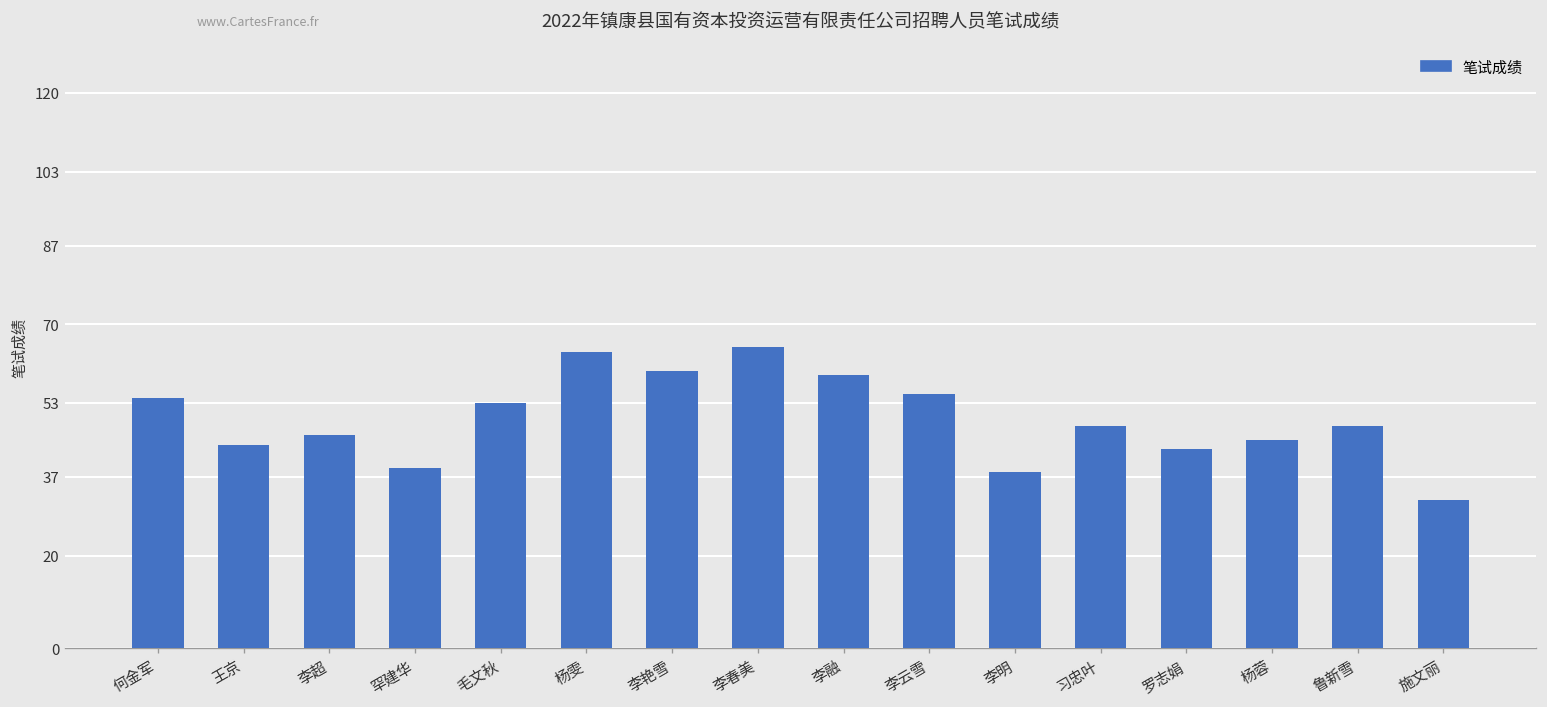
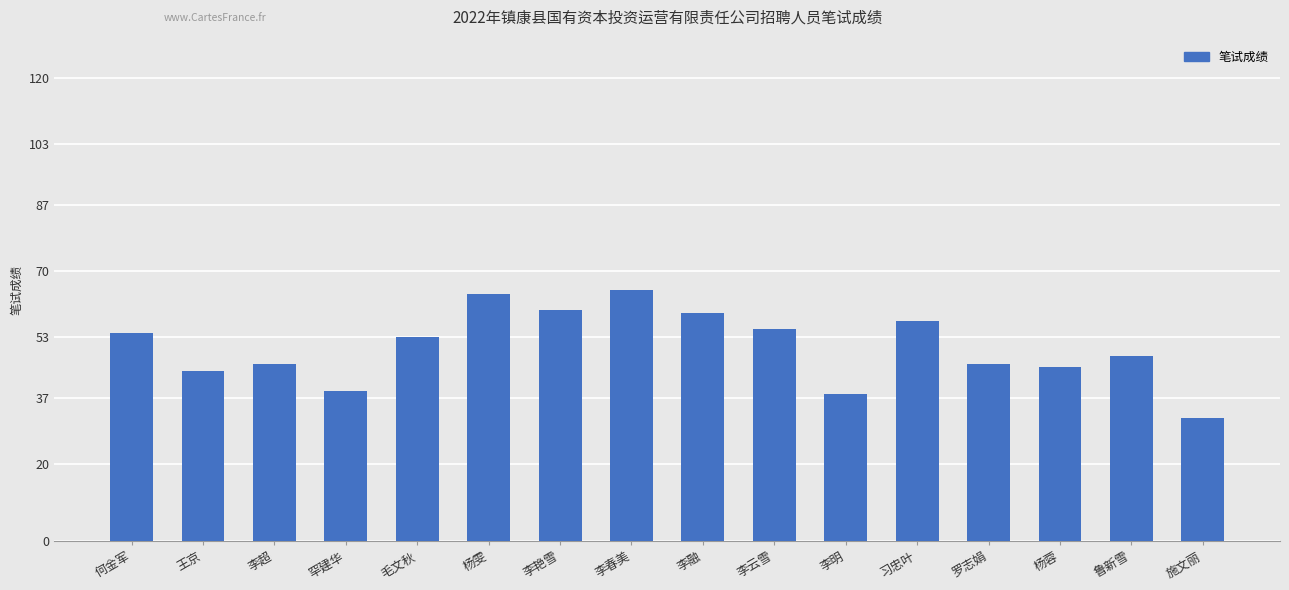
习忠叶: 48 -> 57
罗志娟: 43 -> 46
